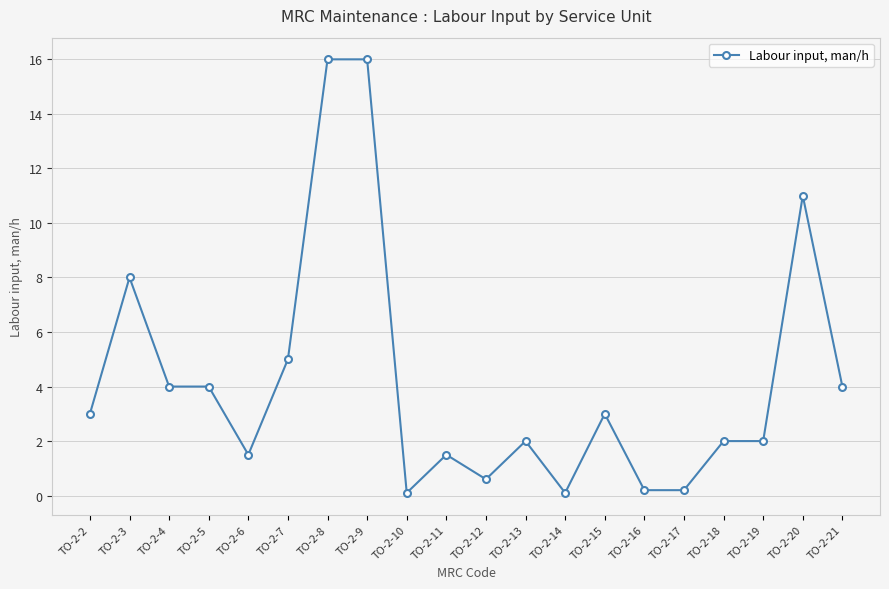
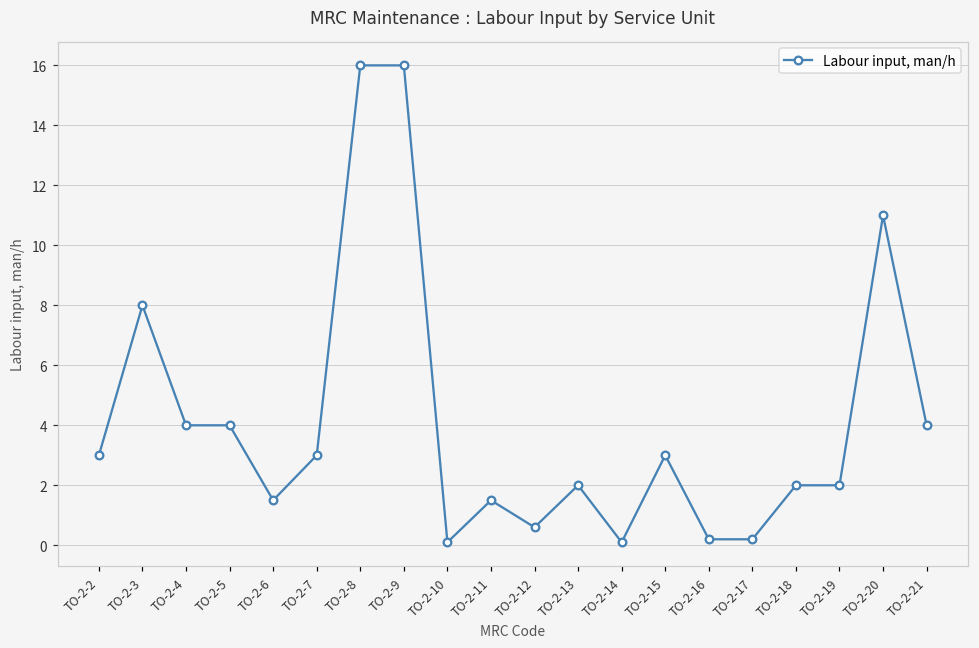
ТО-2-7: 5 -> 3
